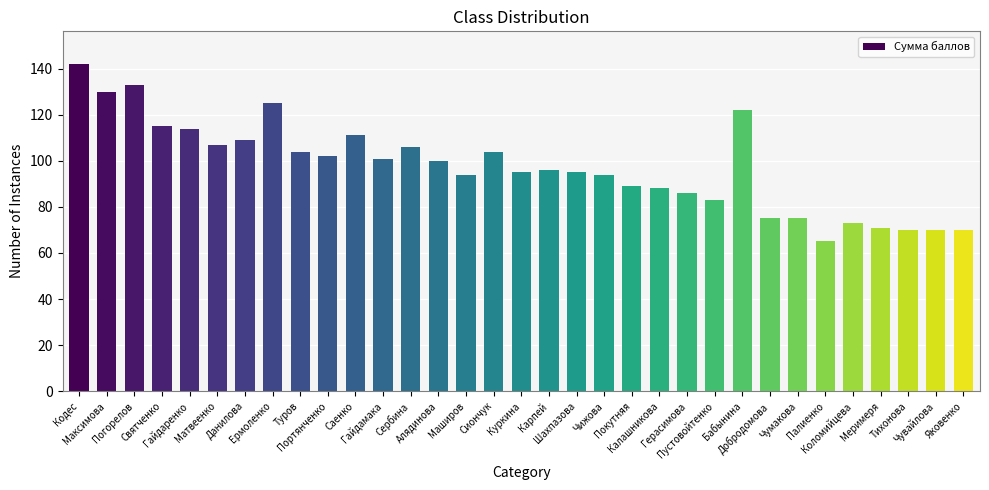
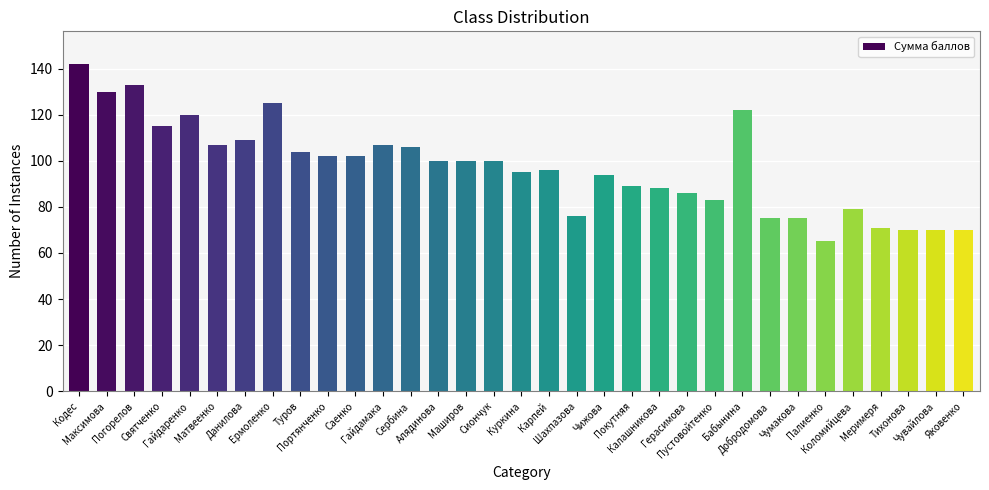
Гайдаренко: 114 -> 120
Саенко: 111 -> 102
Гайдамака: 101 -> 107
Маширов: 94 -> 100
Сиончук: 104 -> 100
Шахпазова: 95 -> 76
Коломийцева: 73 -> 79
